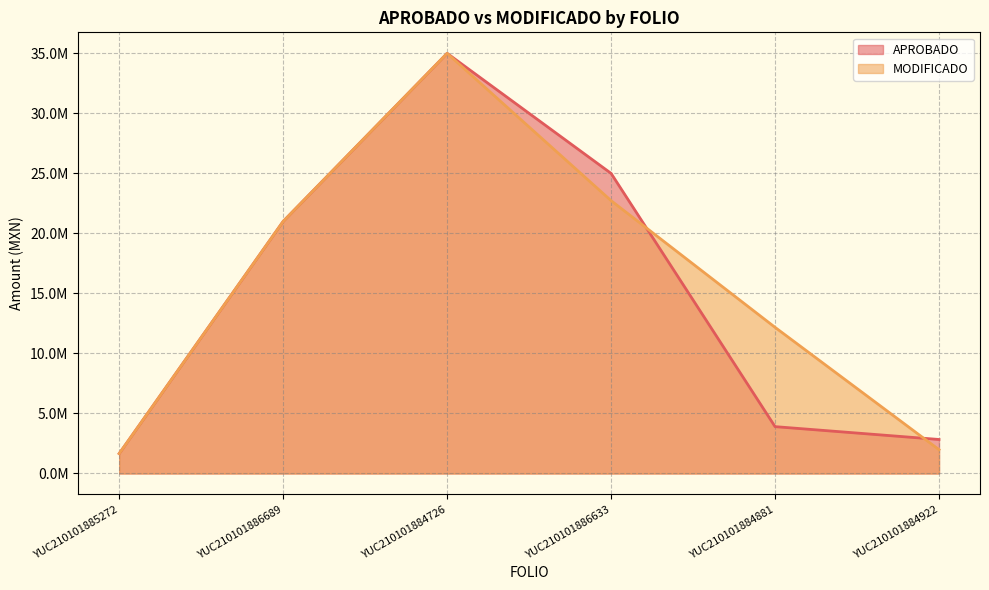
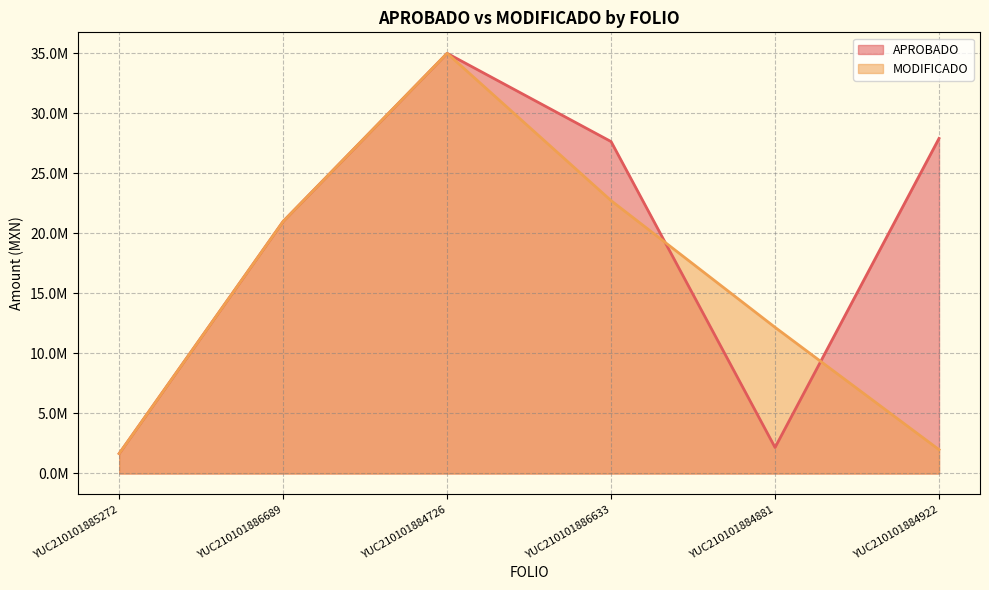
APROBADO, YUC210101886633: 25000000 -> 27600000
APROBADO, YUC210101884881: 3900000 -> 2200000
APROBADO, YUC210101884922: 2800000 -> 27900000
